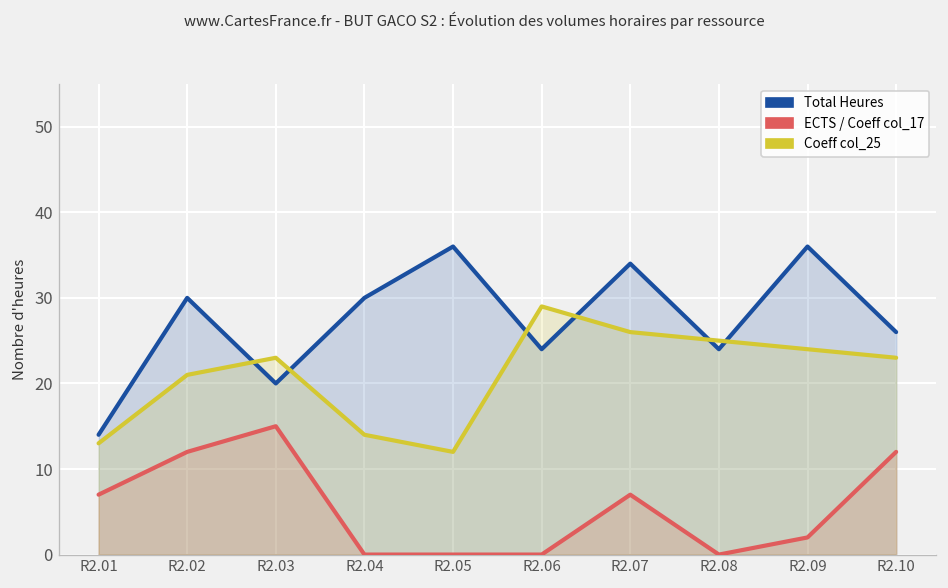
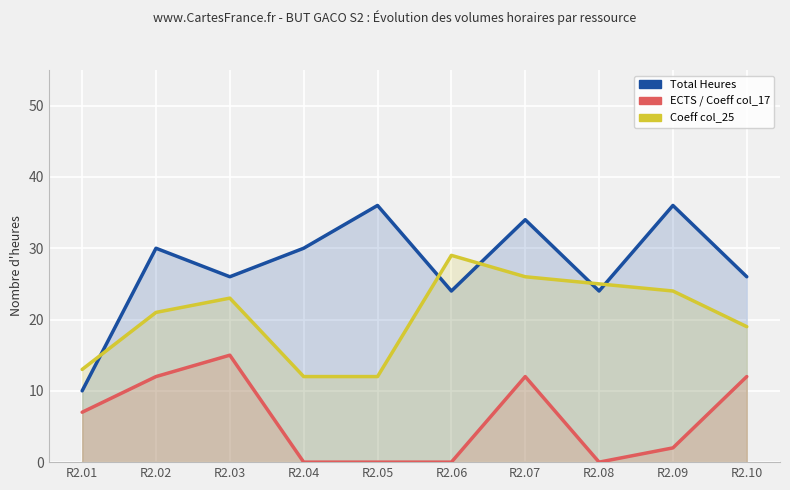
Total Heures, R2.01: 14 -> 10
Total Heures, R2.03: 20 -> 26
Coeff col_25, R2.04: 14 -> 12
ECTS / Coeff col_17, R2.07: 7 -> 12
Coeff col_25, R2.10: 23 -> 19
